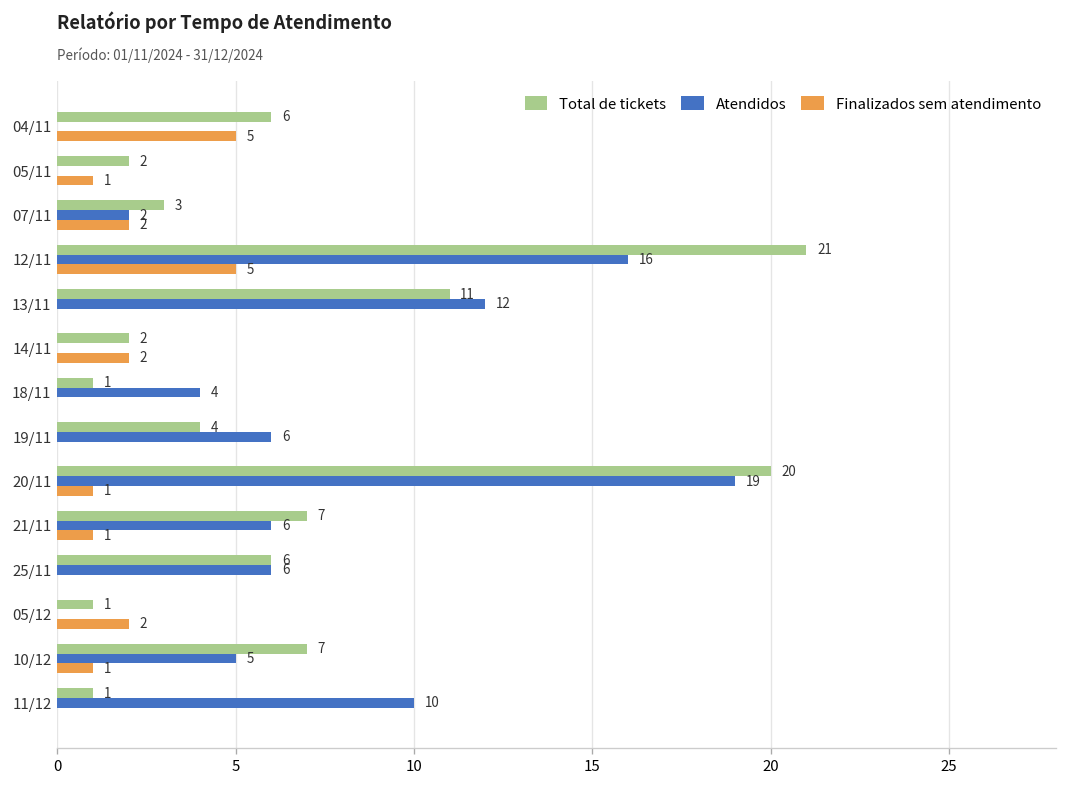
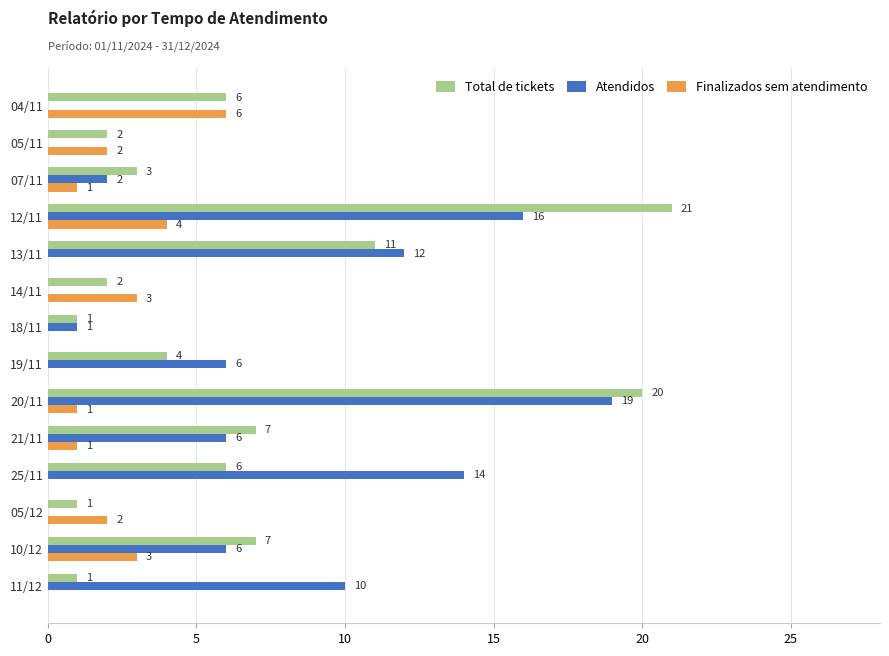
Finalizados sem atendimento, 04/11: 5 -> 6
Finalizados sem atendimento, 05/11: 1 -> 2
Finalizados sem atendimento, 07/11: 2 -> 1
Finalizados sem atendimento, 12/11: 5 -> 4
Finalizados sem atendimento, 14/11: 2 -> 3
Atendidos, 18/11: 4 -> 1
Atendidos, 25/11: 6 -> 14
Atendidos, 10/12: 5 -> 6
Finalizados sem atendimento, 10/12: 1 -> 3
